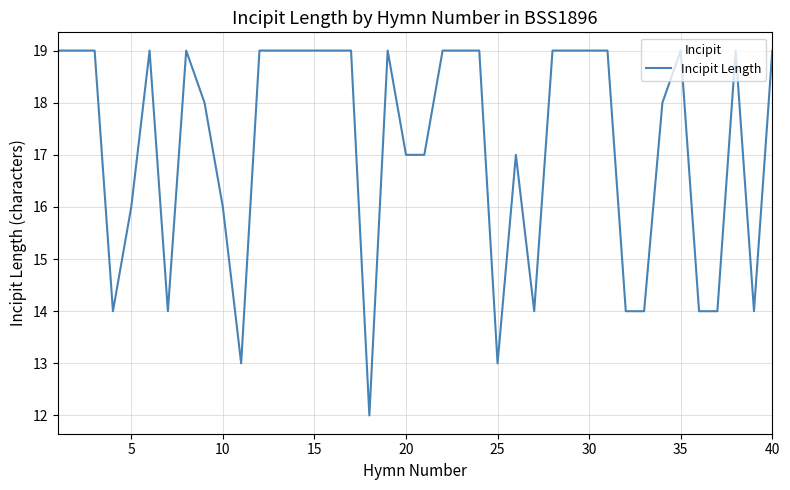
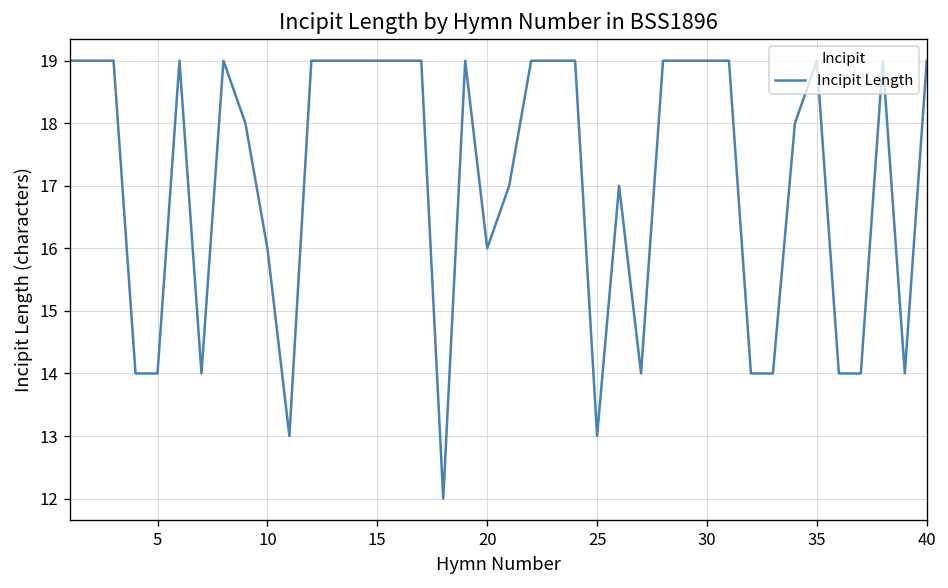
5: 16 -> 14
20: 17 -> 16
